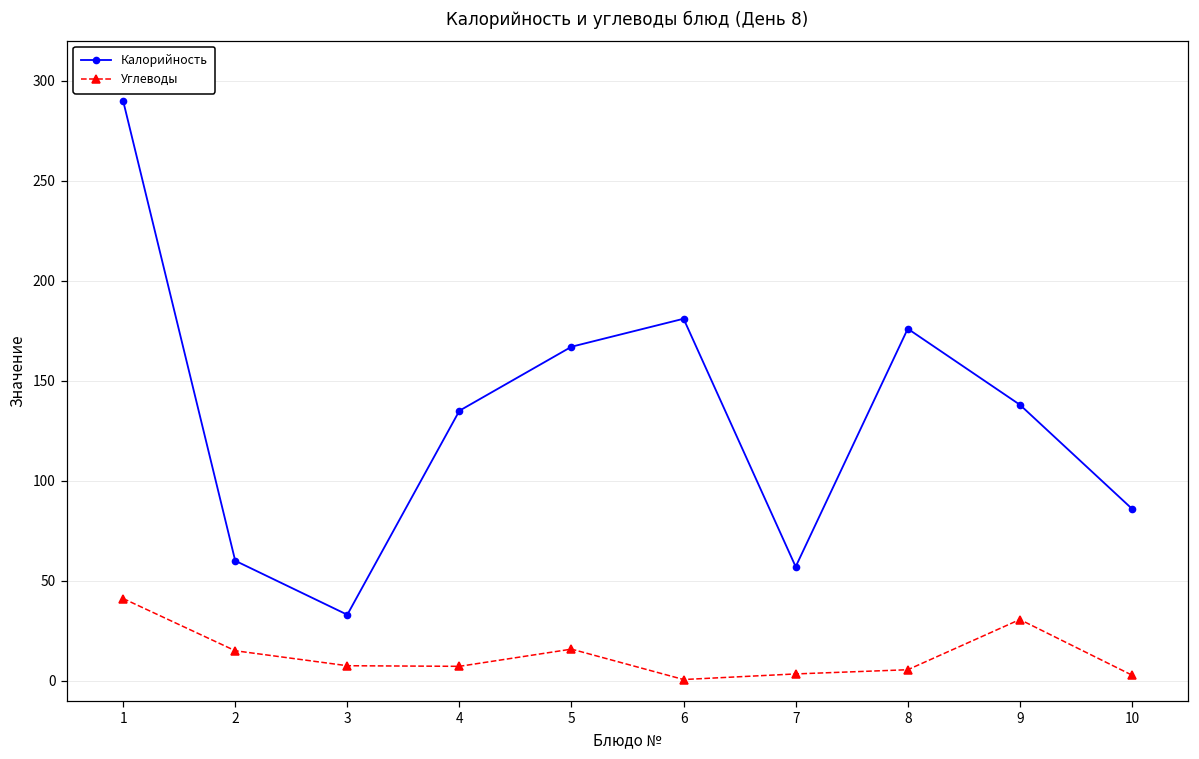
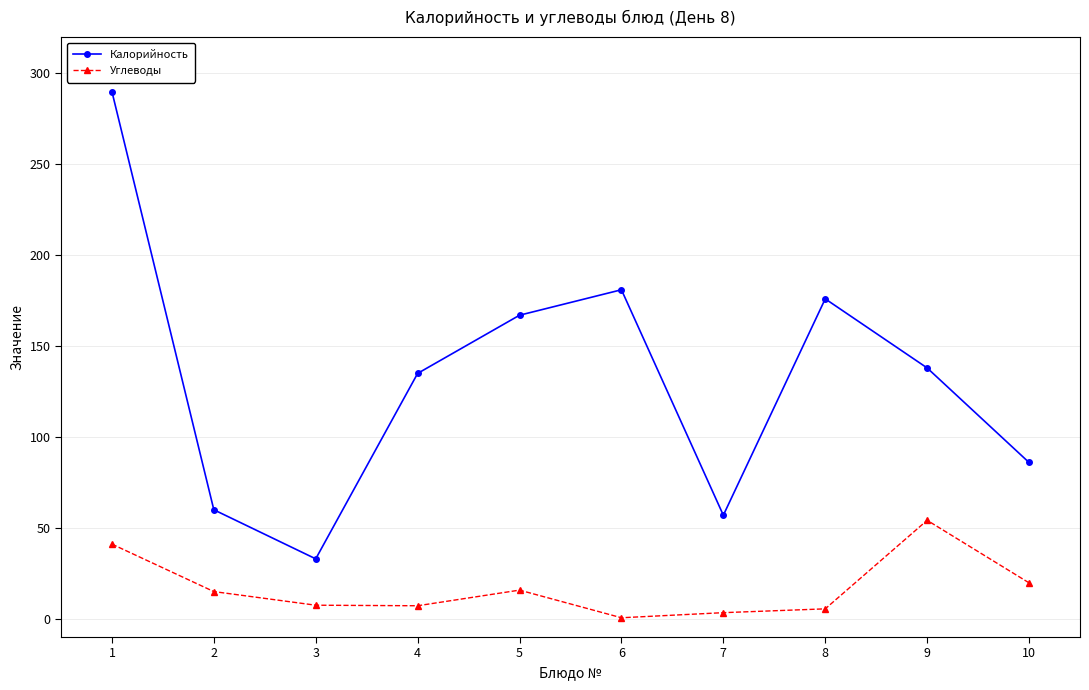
Углеводы, 9: 31 -> 54
Углеводы, 10: 3 -> 20
